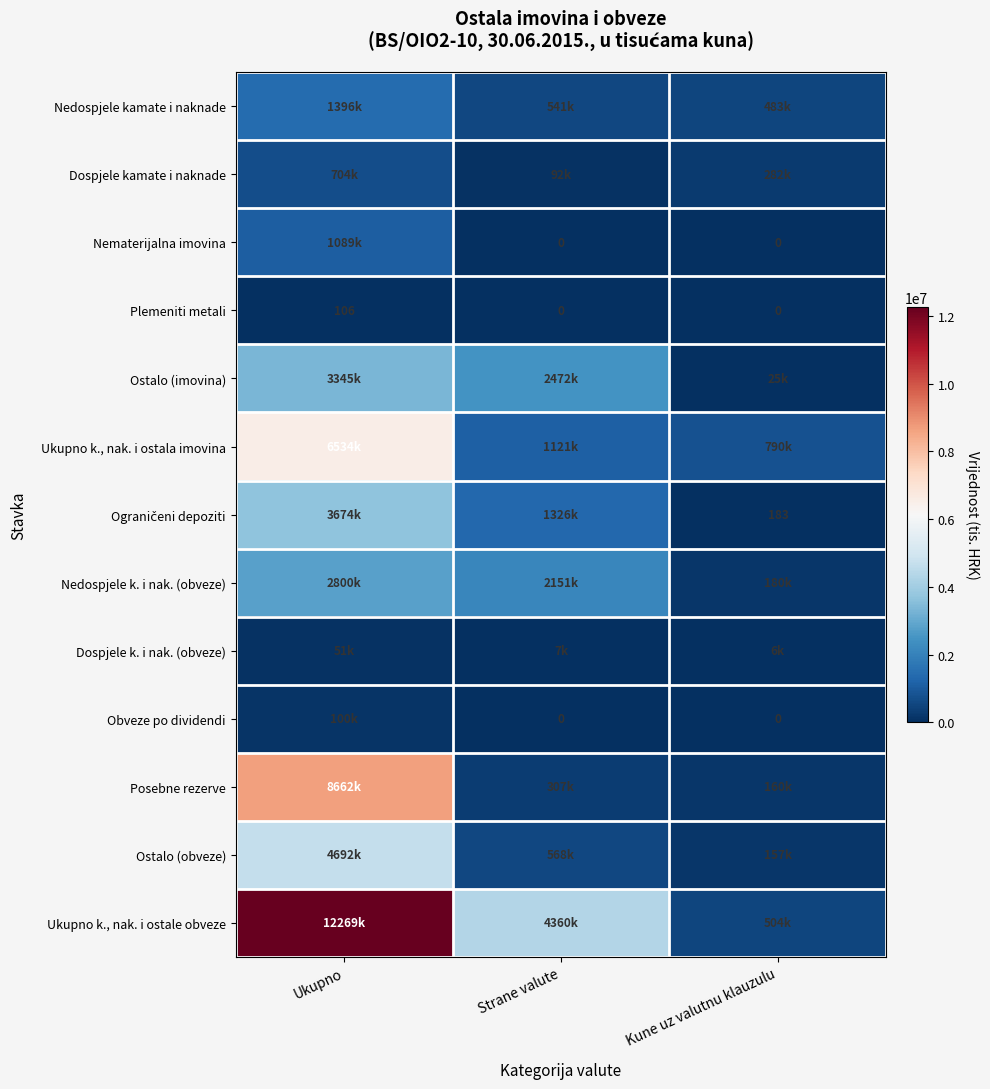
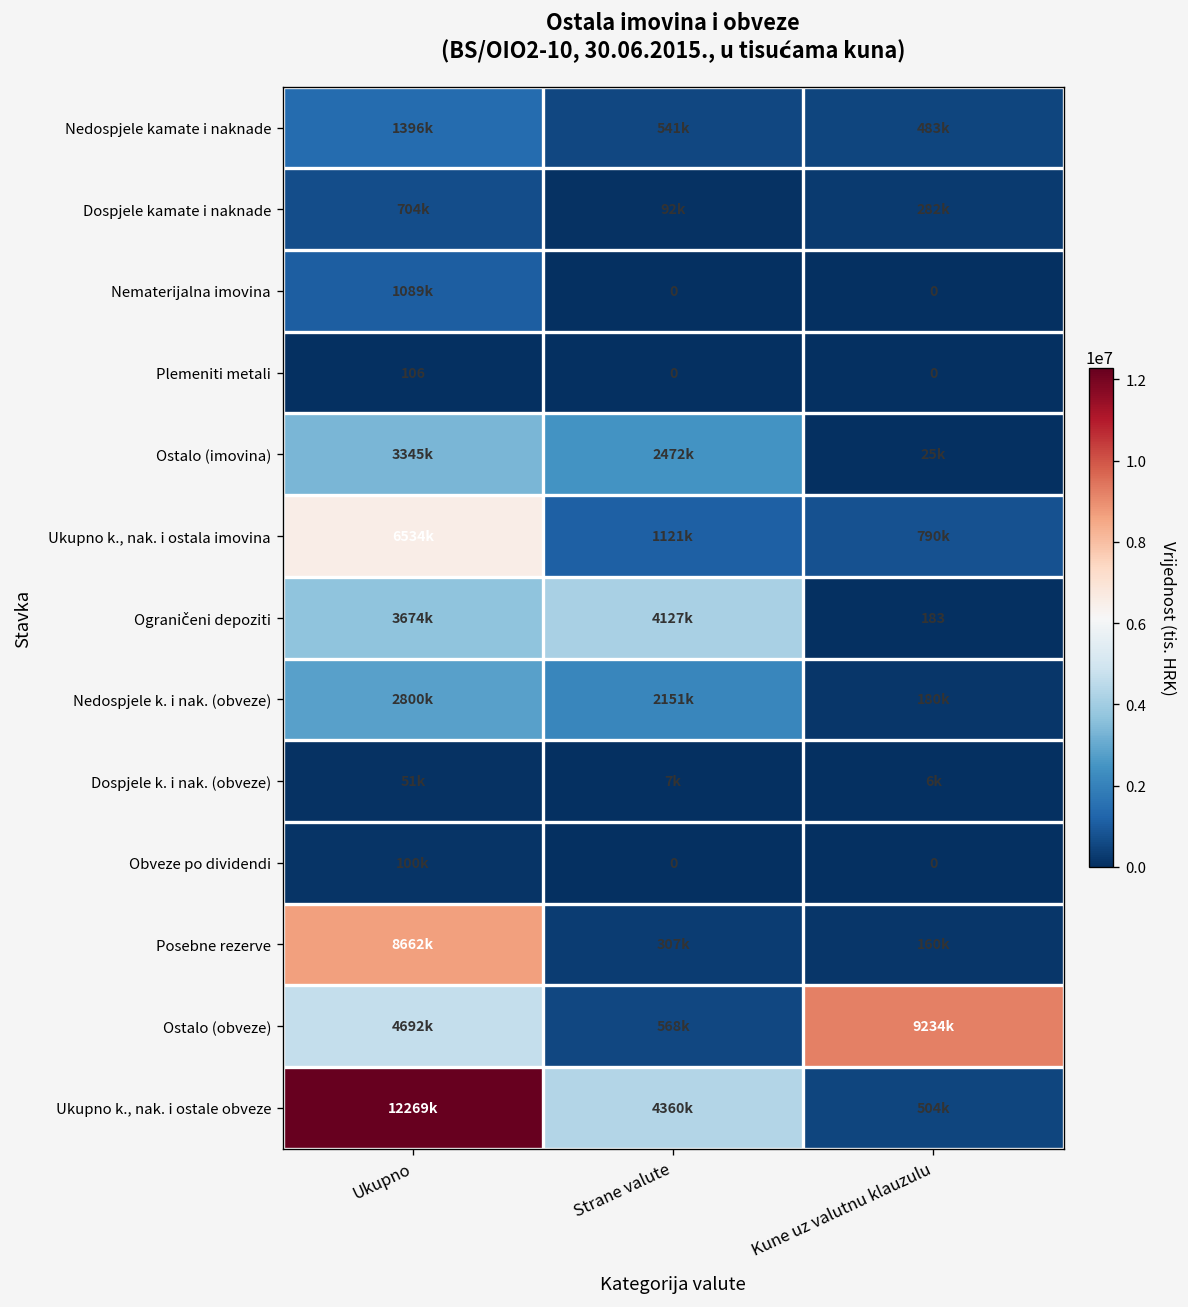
Ograničeni depoziti, Strane valute: 1326k -> 4127k
Ostalo (obveze), Kune uz valutnu klauzulu: 157k -> 9234k
